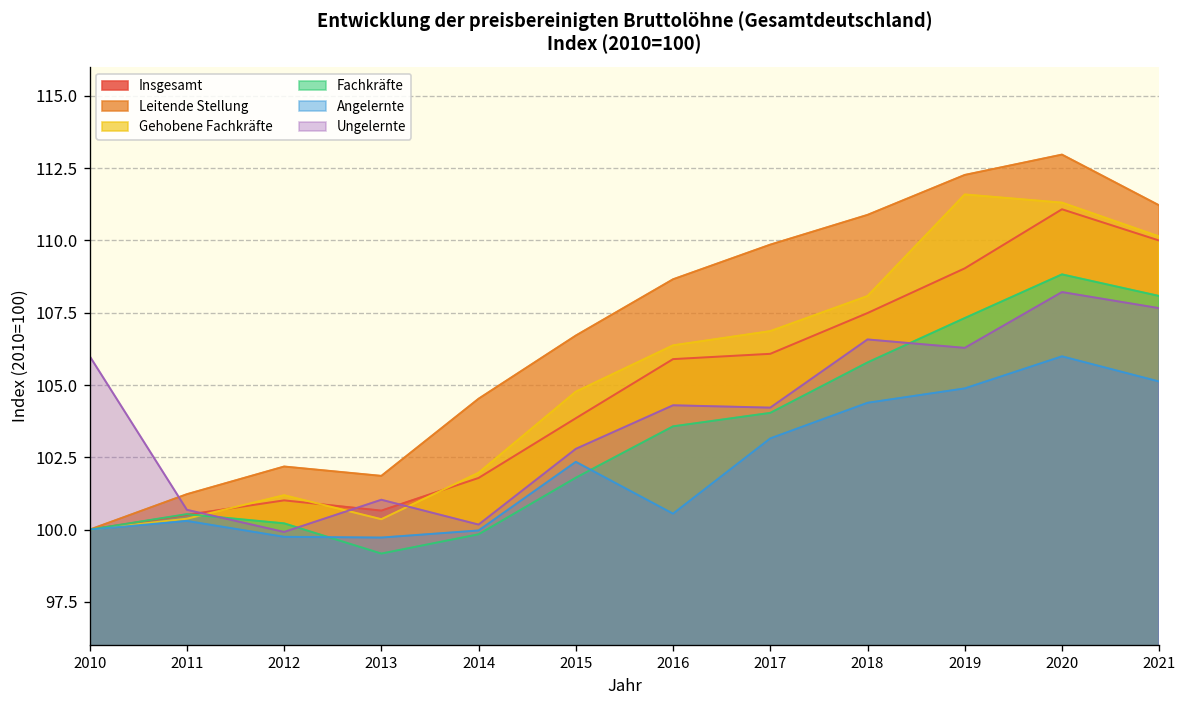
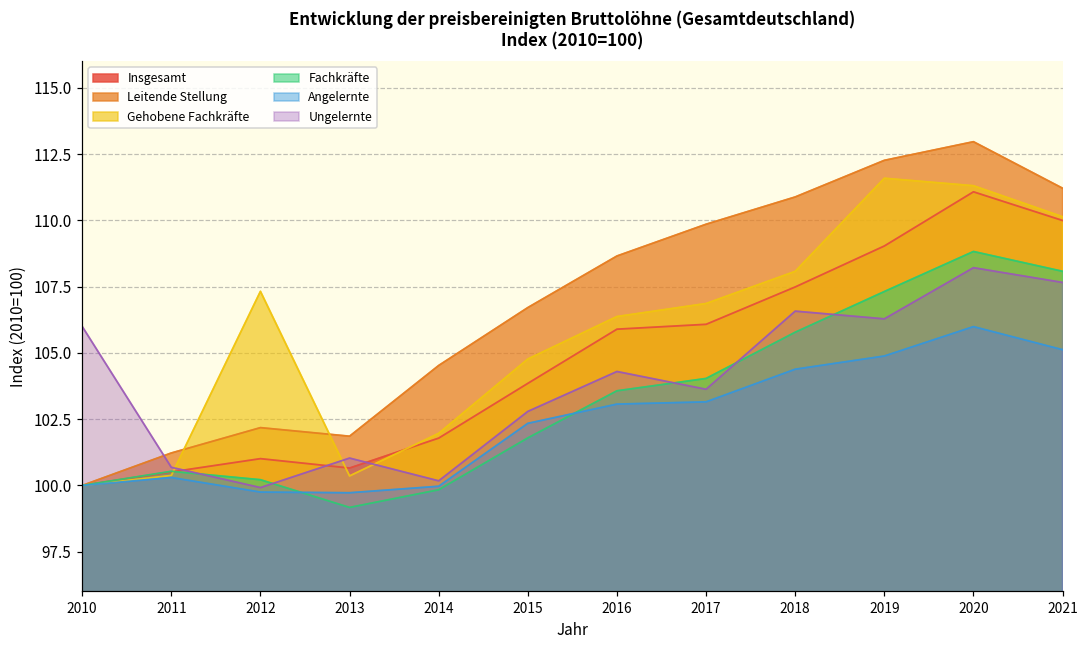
Gehobene Fachkräfte, 2012: 101.2 -> 107.3
Angelernte, 2016: 100.6 -> 103.1
Ungelernte, 2017: 104.2 -> 103.6
